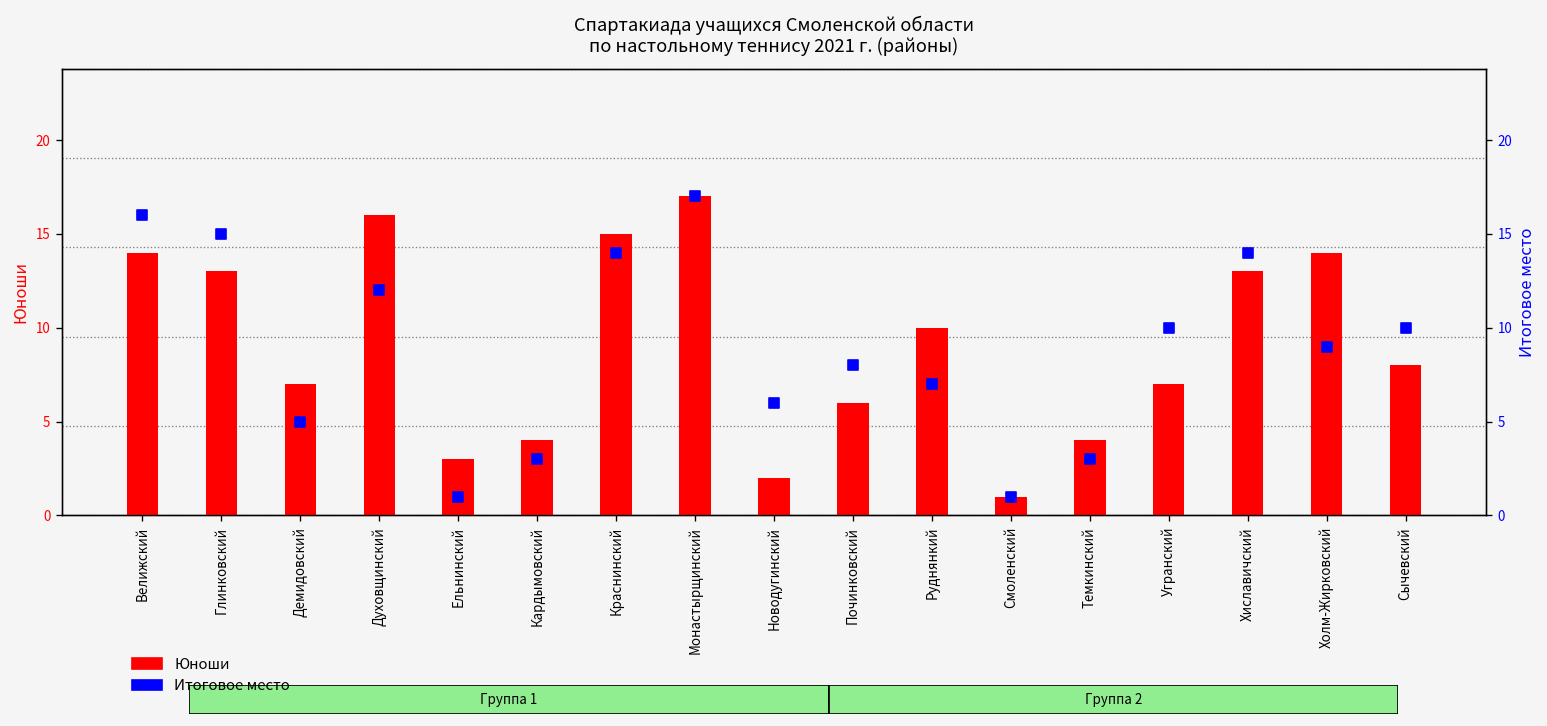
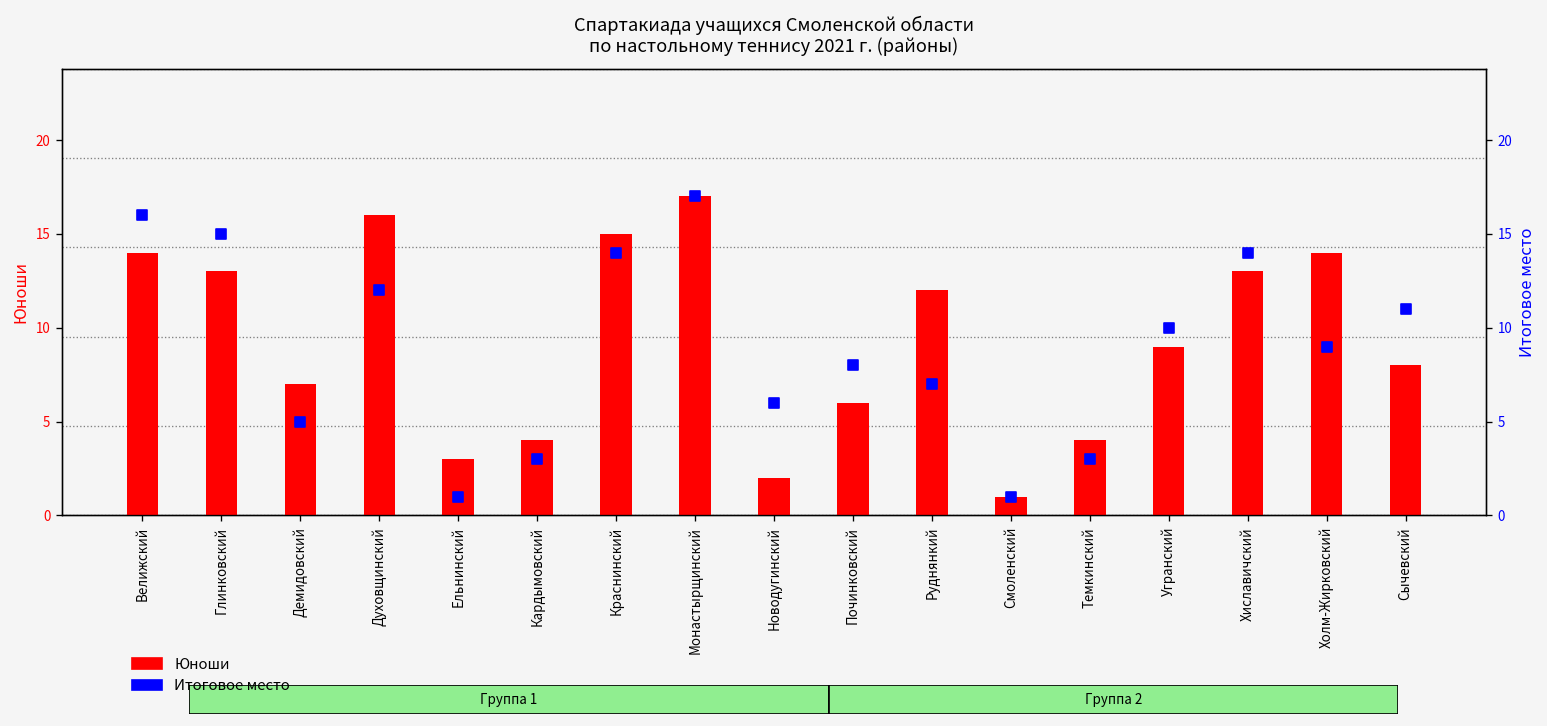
Юноши, Руднянкий: 10 -> 12
Юноши, Угранский: 7 -> 9
Итоговое место, Сычевский: 10 -> 11
